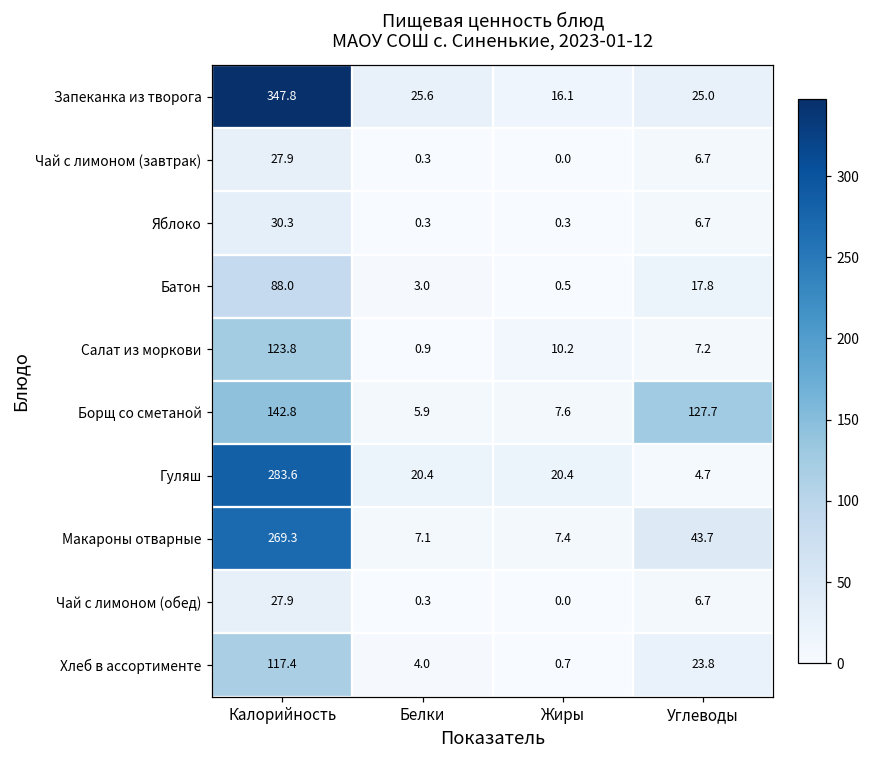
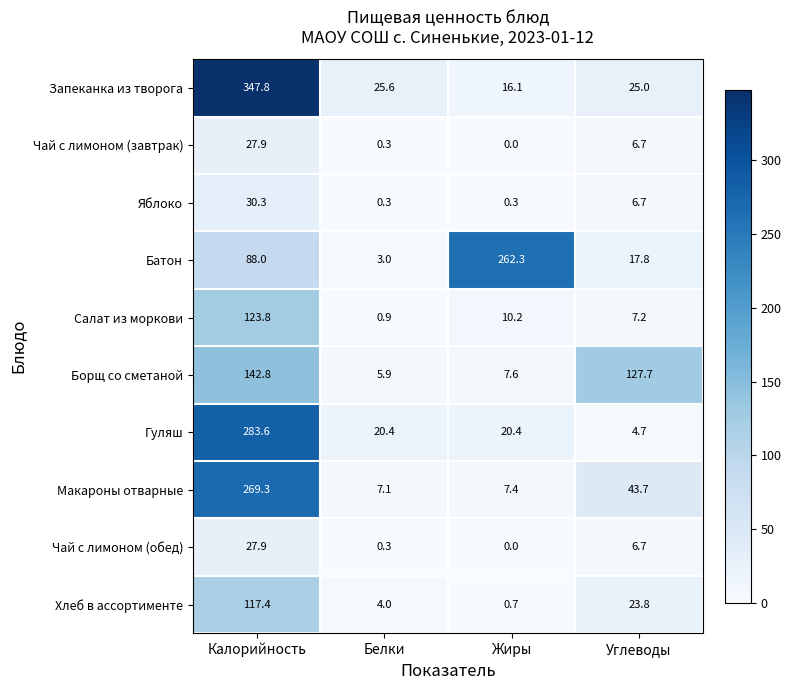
Батон, Жиры: 0.5 -> 262.3
